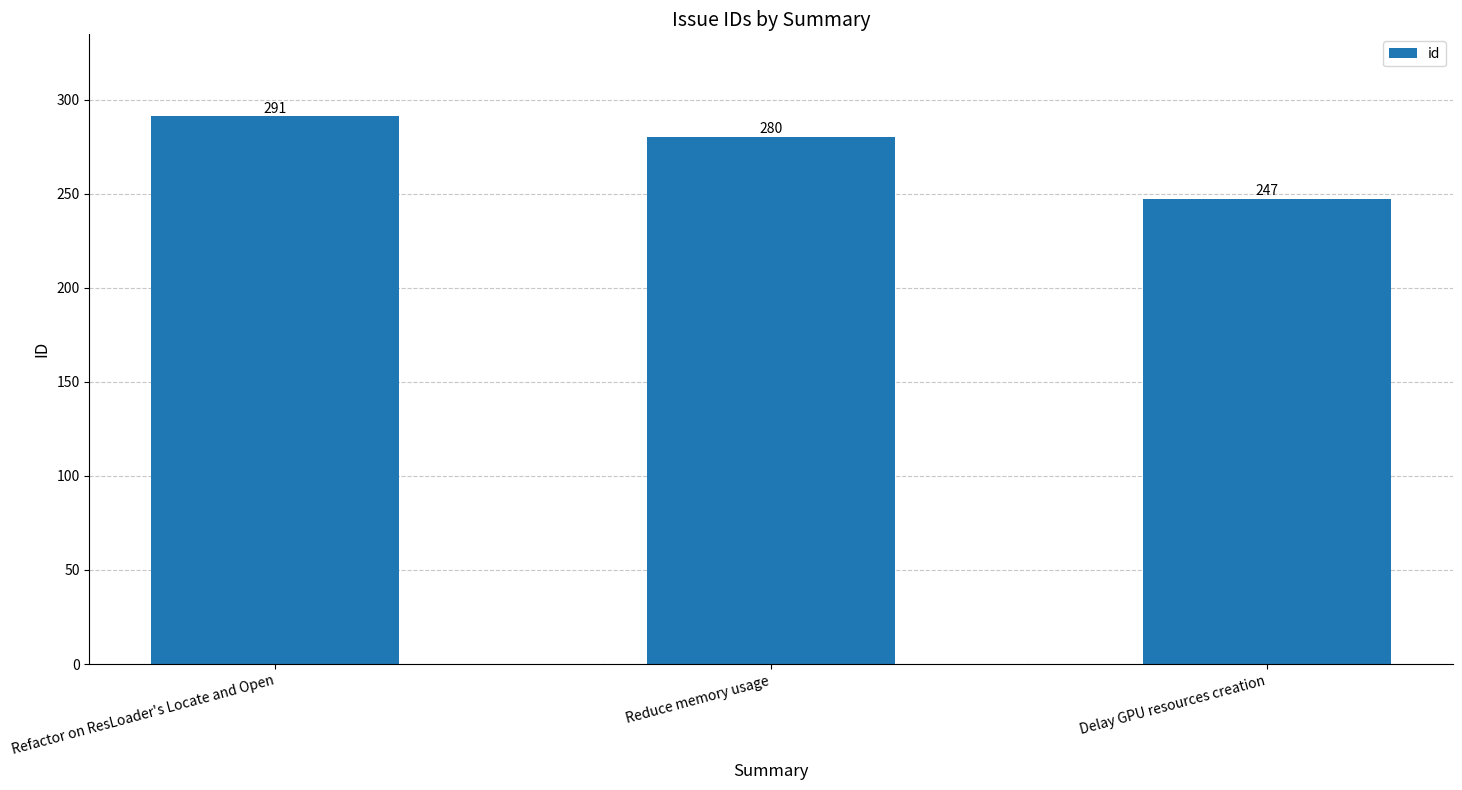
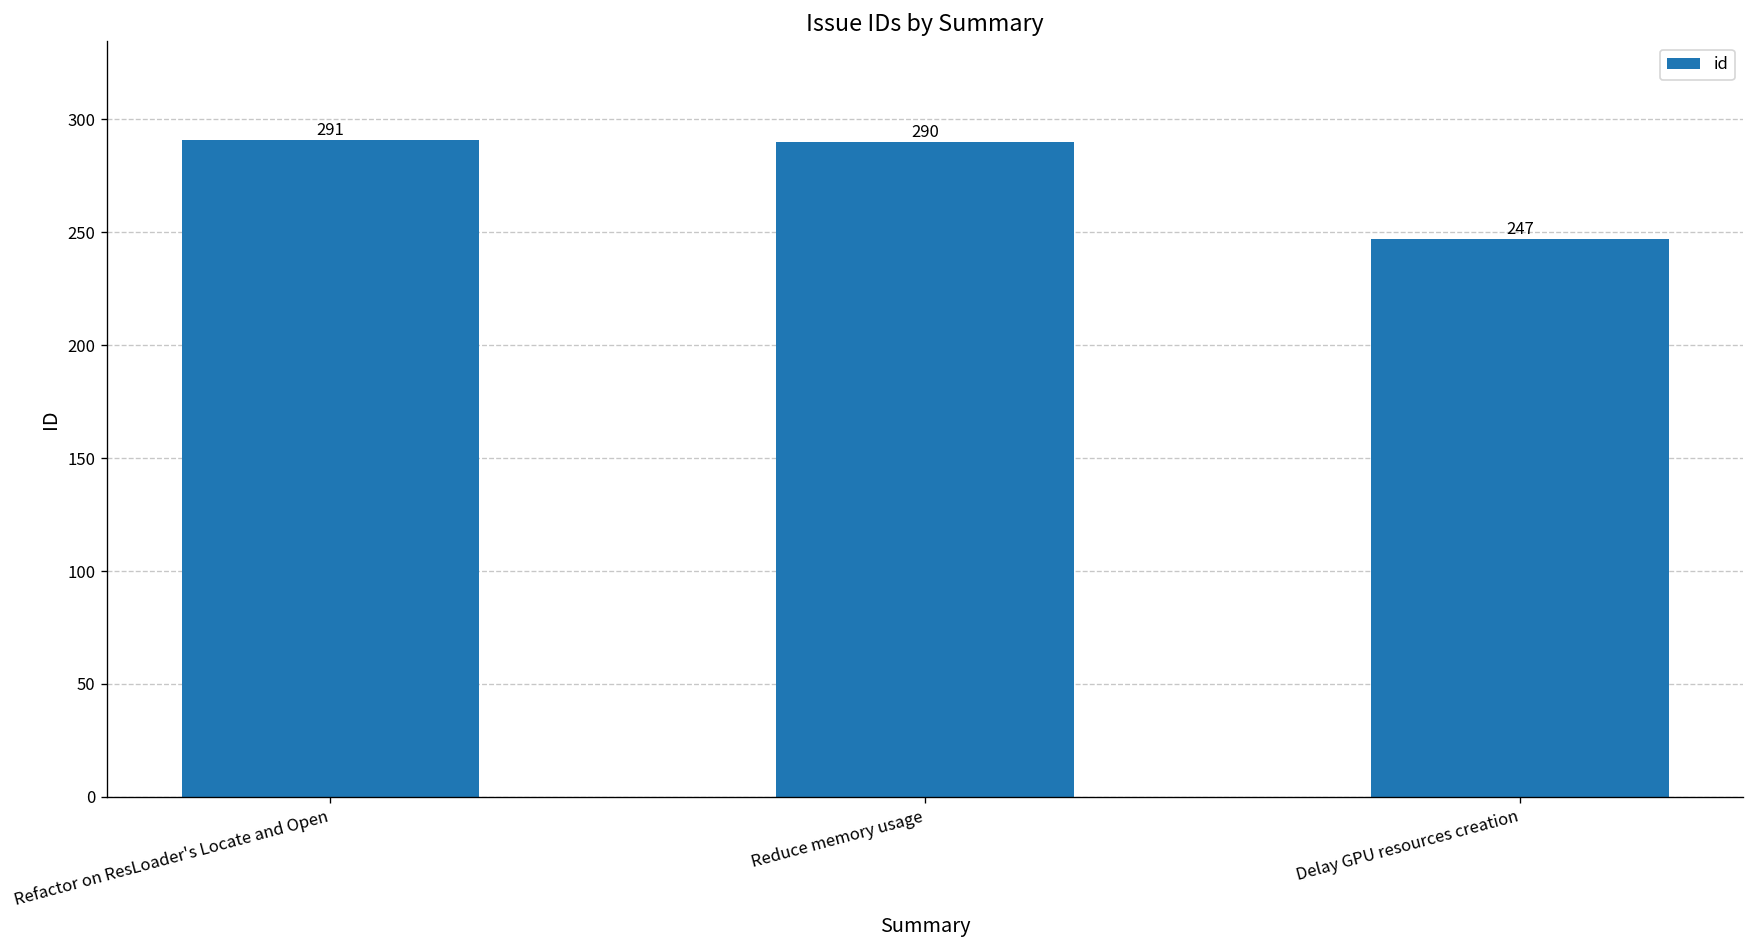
Reduce memory usage: 280 -> 290
